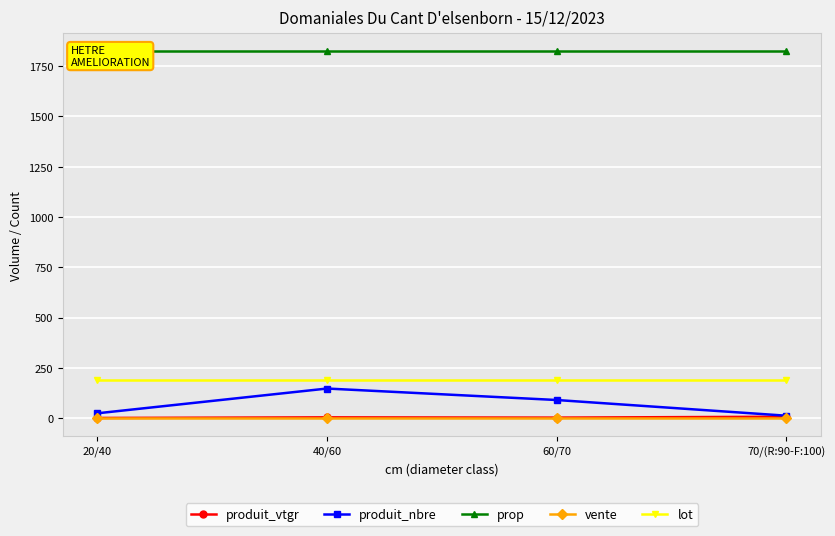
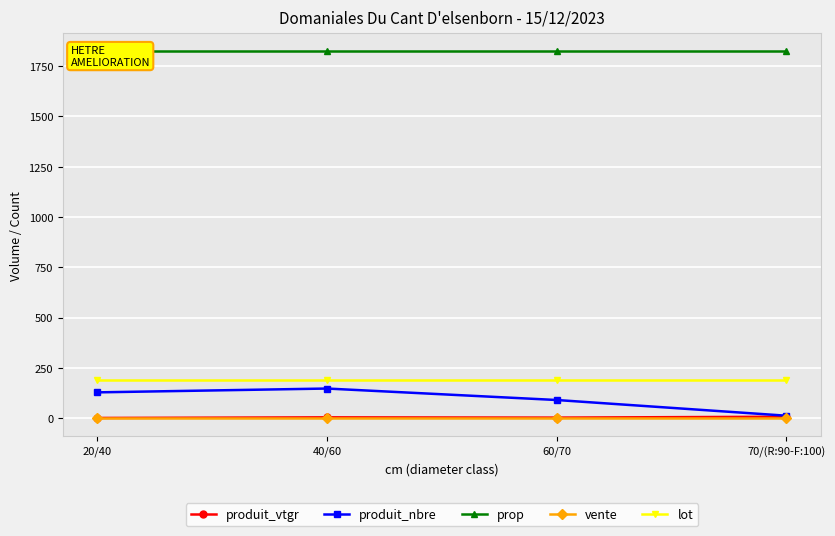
produit_nbre, 20/40: 20 -> 130
